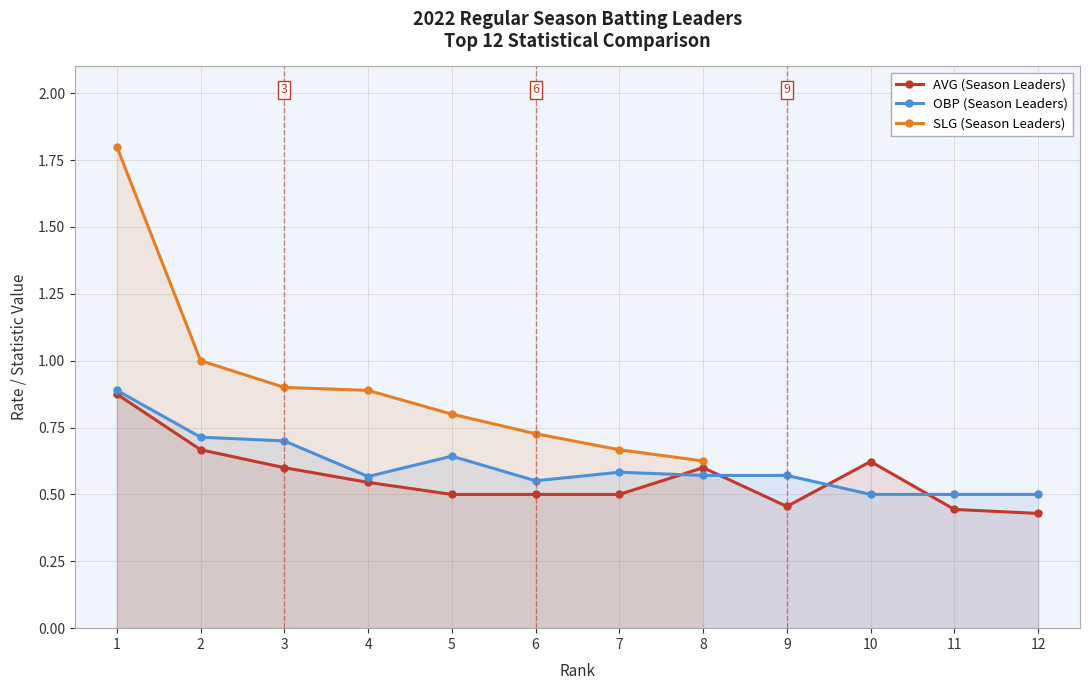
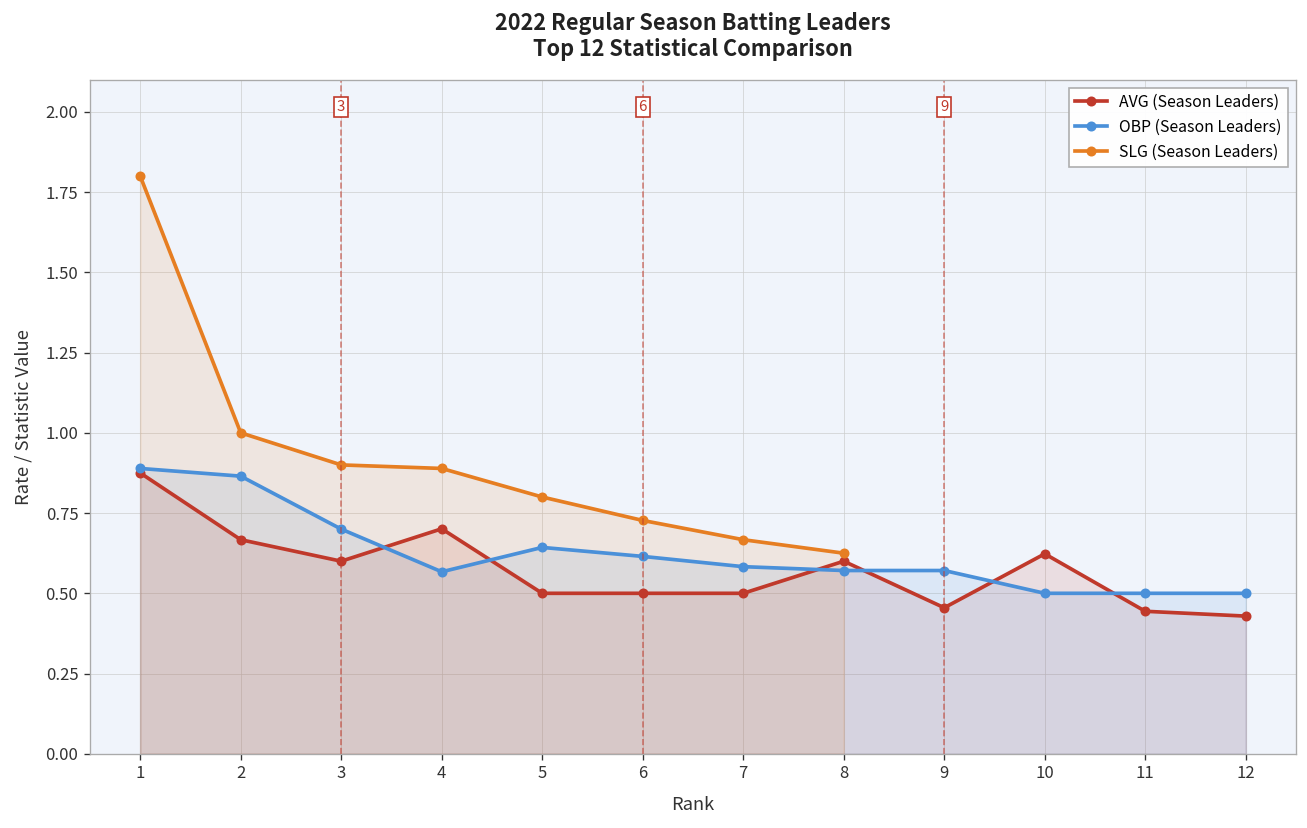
OBP (Season Leaders), 2: 0.71 -> 0.87
AVG (Season Leaders), 4: 0.55 -> 0.70
OBP (Season Leaders), 6: 0.55 -> 0.62
